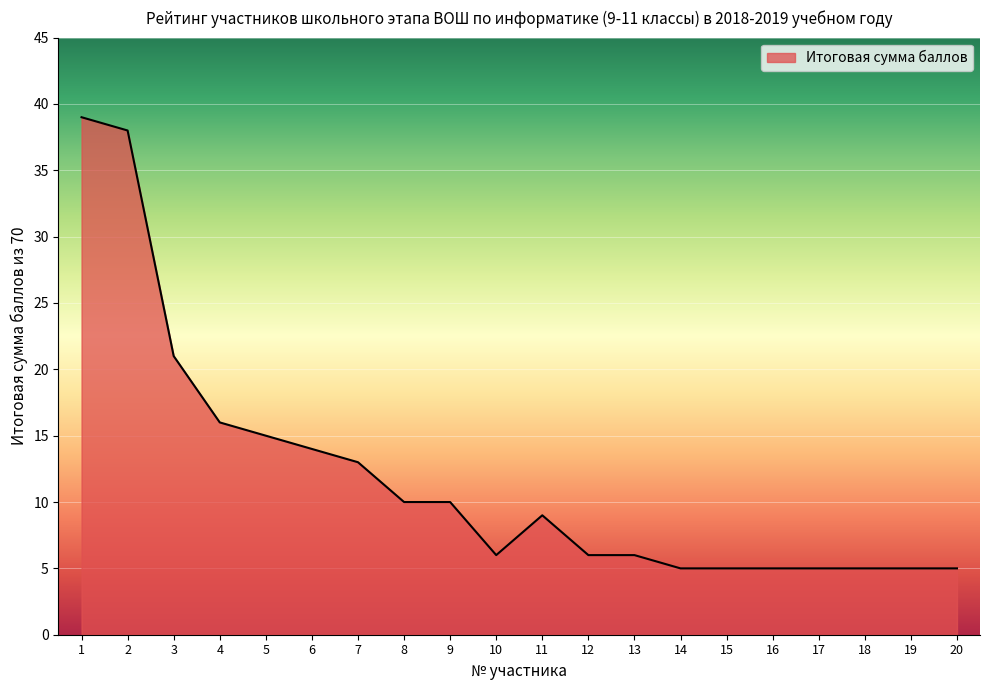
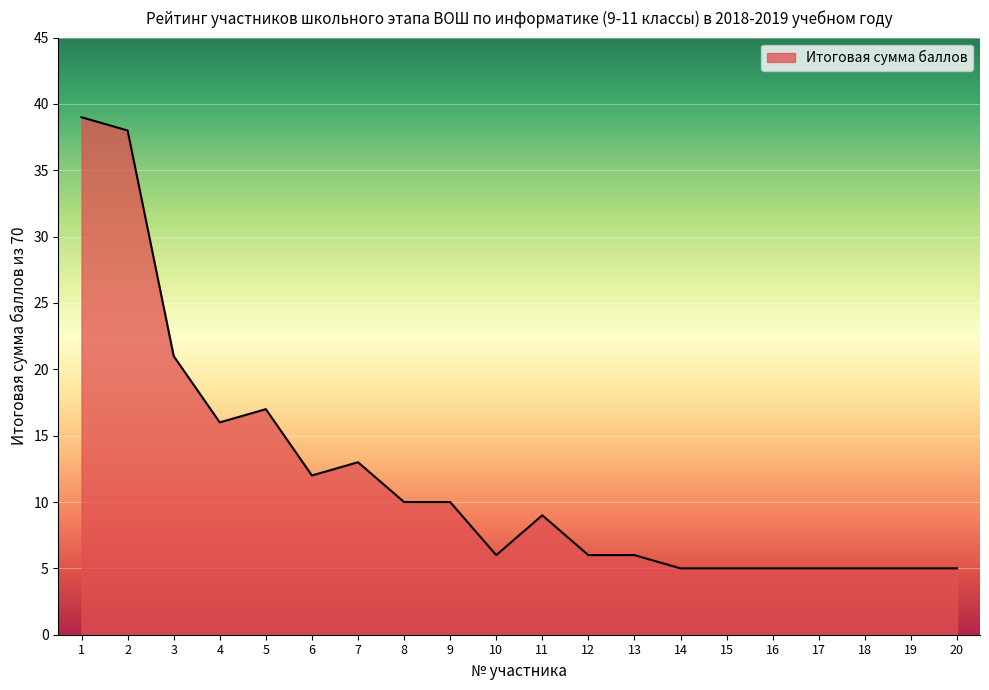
5: 15 -> 17
6: 14 -> 12
